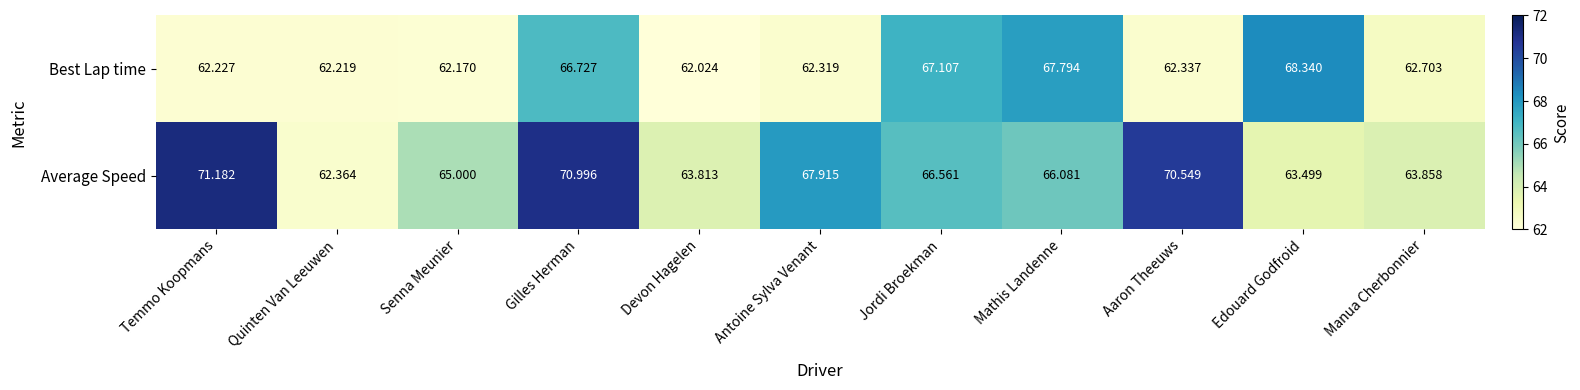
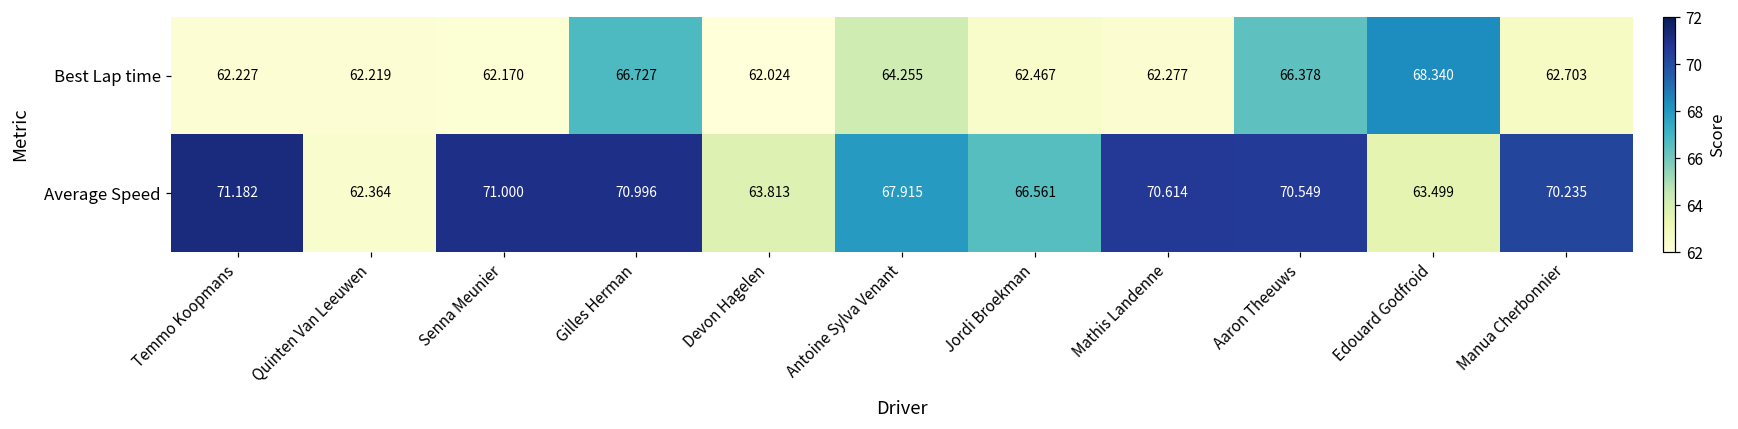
Best Lap time, Antoine Sylva Venant: 62.319 -> 64.255
Best Lap time, Jordi Broekman: 67.107 -> 62.467
Best Lap time, Mathis Landenne: 67.794 -> 62.277
Best Lap time, Aaron Theeuws: 62.337 -> 66.378
Average Speed, Senna Meunier: 65.000 -> 71.000
Average Speed, Mathis Landenne: 66.081 -> 70.614
Average Speed, Manua Cherbonnier: 63.858 -> 70.235
